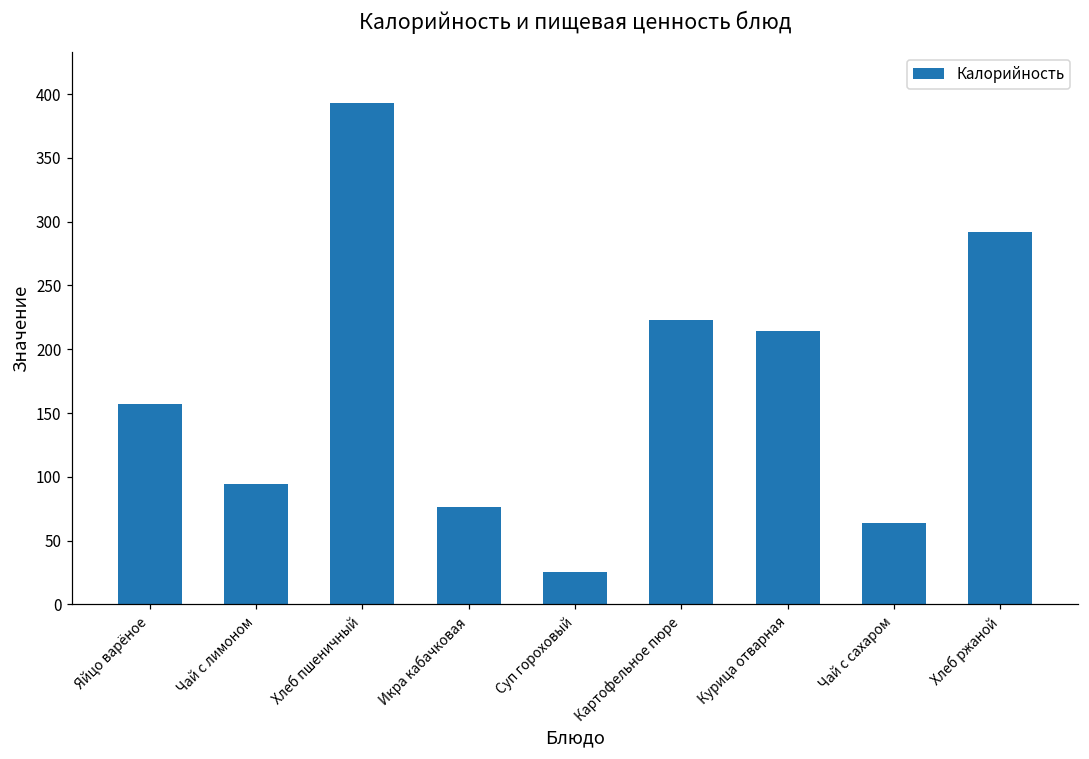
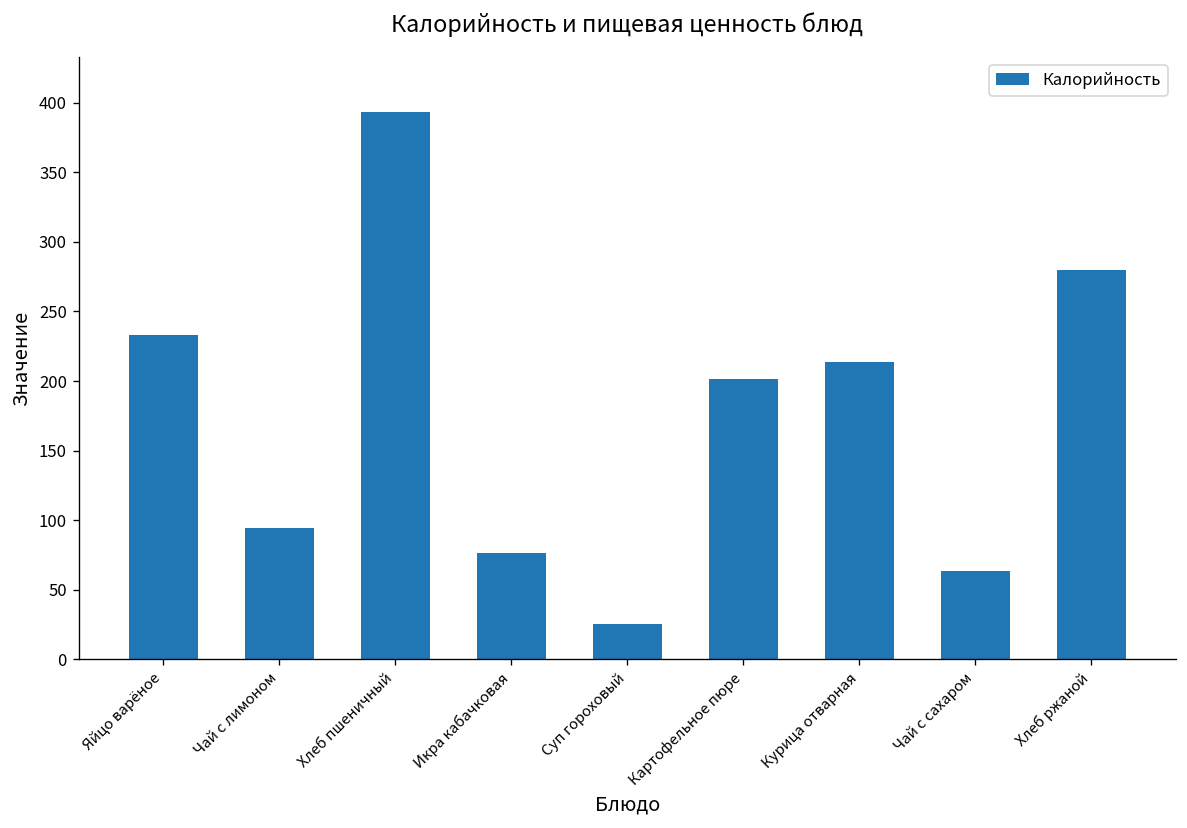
Яйцо варёное: 157 -> 233
Картофельное пюре: 223 -> 201
Хлеб ржаной: 292 -> 280
